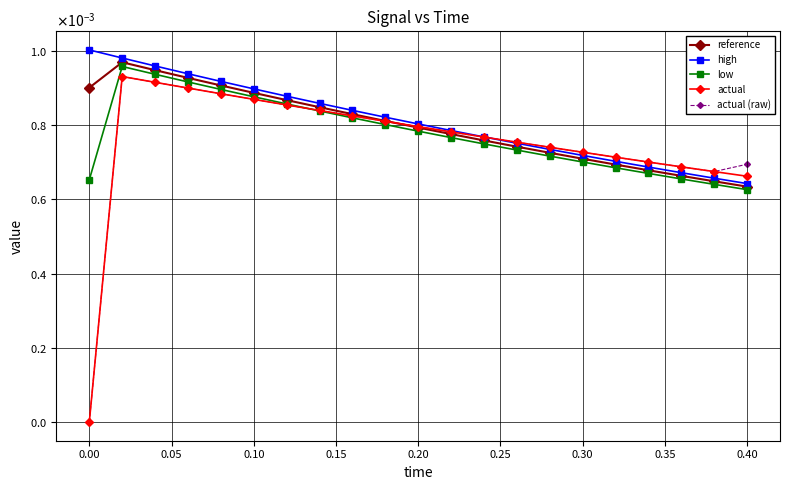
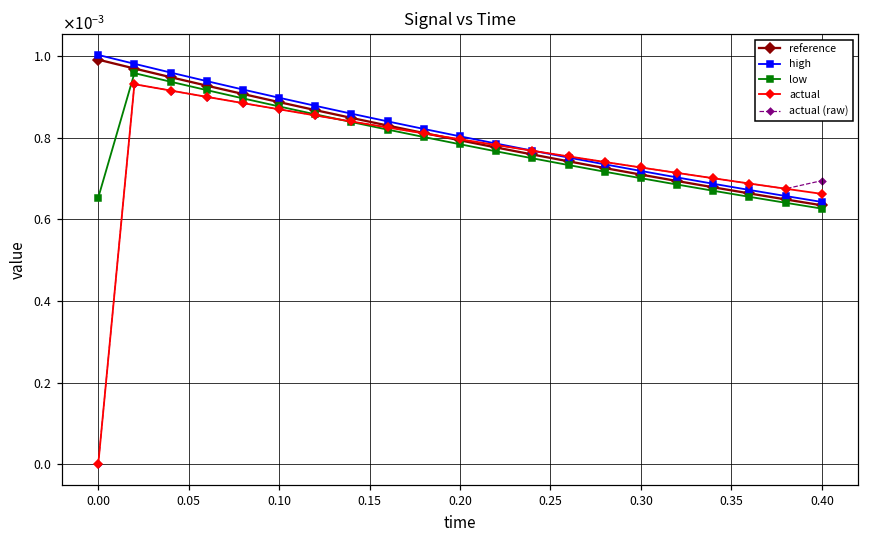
reference, 0.00: 0.00090 -> 0.00099
